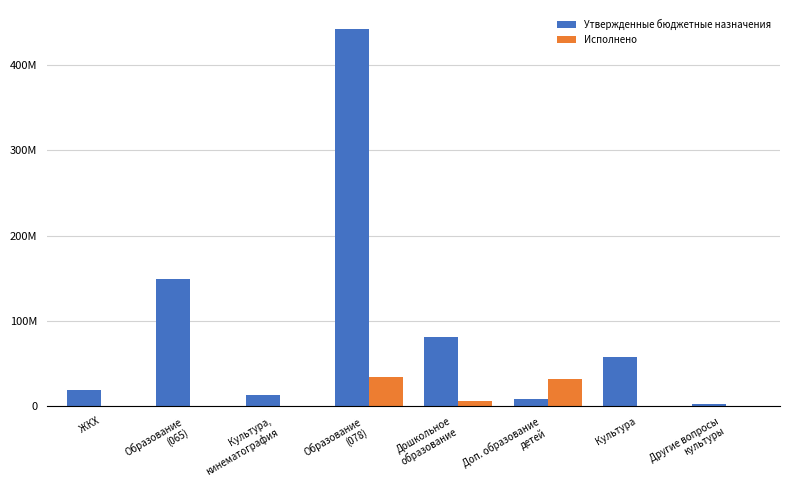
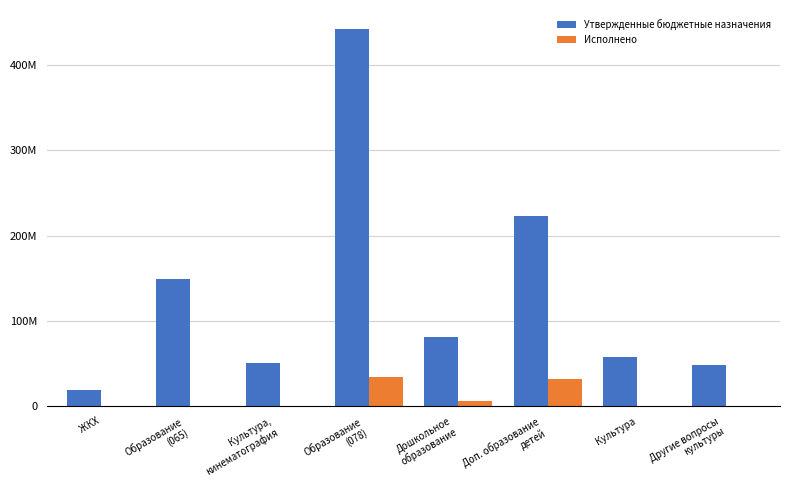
Утвержденные бюджетные назначения, Культура, кинематография: 10000000 -> 50000000
Утвержденные бюджетные назначения, Доп. образование детей: 10000000 -> 220000000
Утвержденные бюджетные назначения, Другие вопросы культуры: 0 -> 50000000
